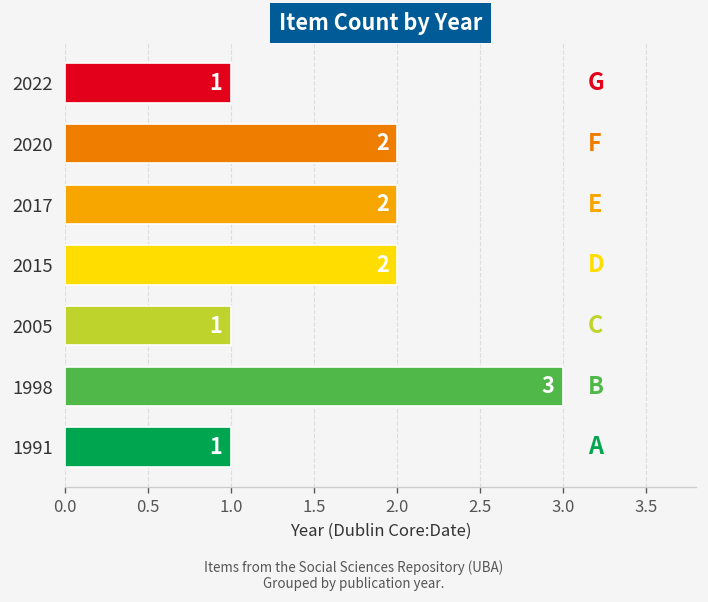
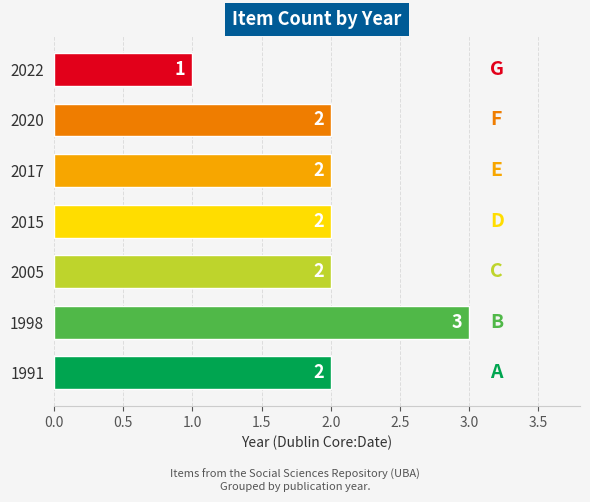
2005: 1 -> 2
1991: 1 -> 2
